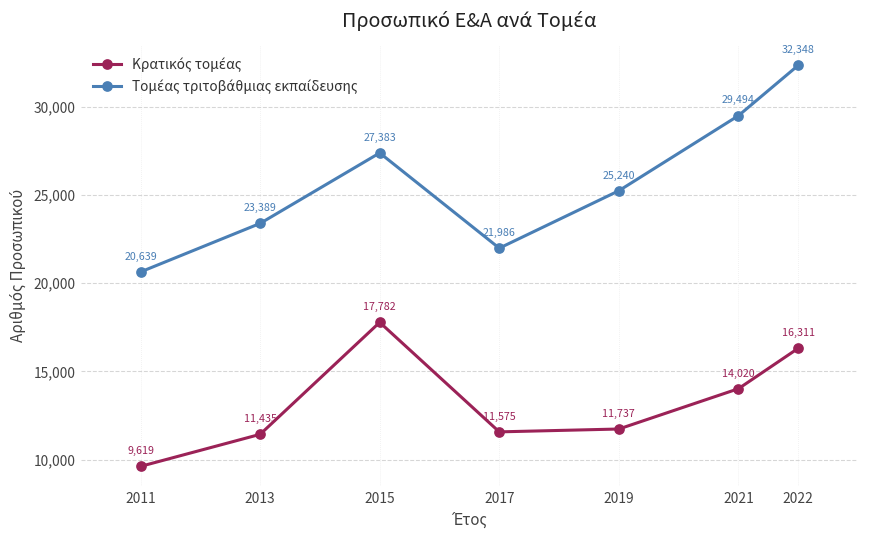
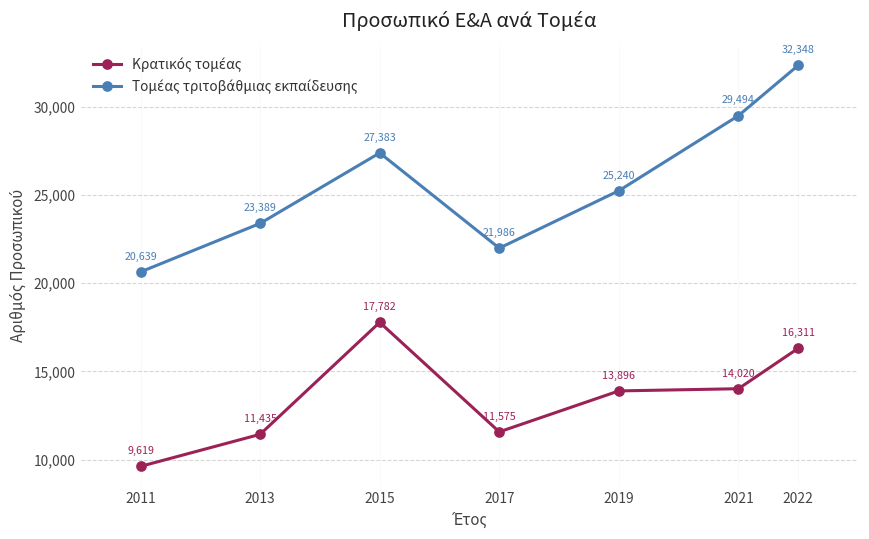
Κρατικός τομέας, 2019: 11,737 -> 13,896
